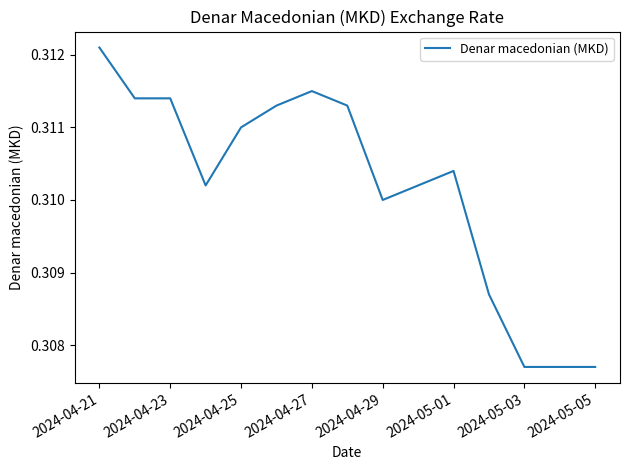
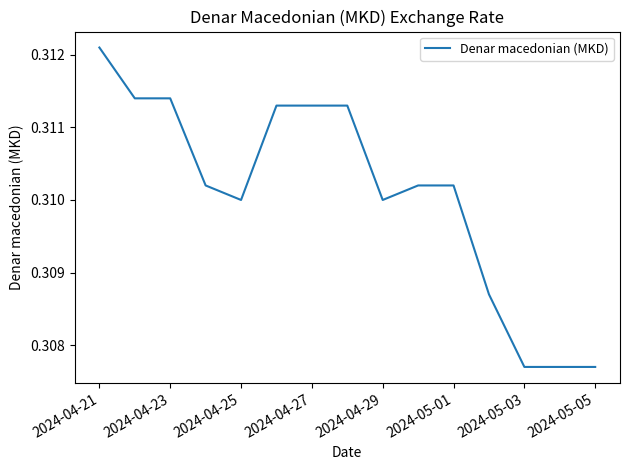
2024-04-25: 0.311 -> 0.310
2024-04-27: 0.3115 -> 0.3113
2024-05-01: 0.3104 -> 0.3102
